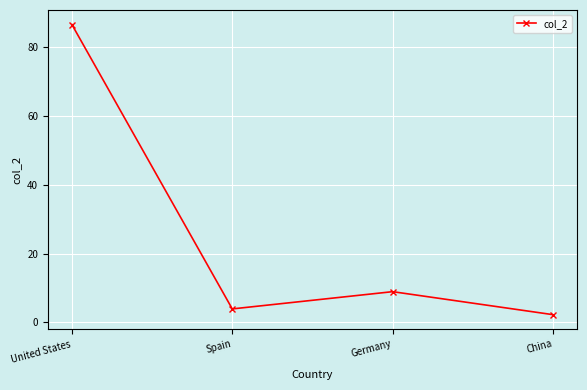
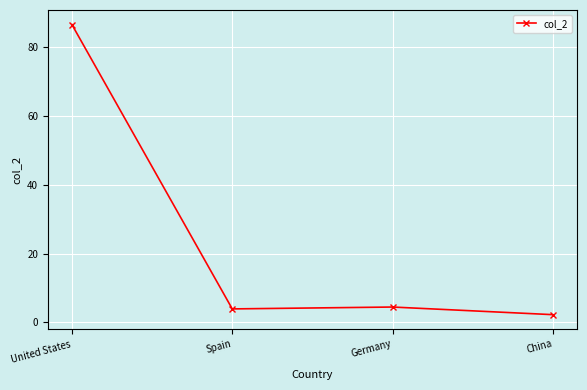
Germany: 9 -> 4
